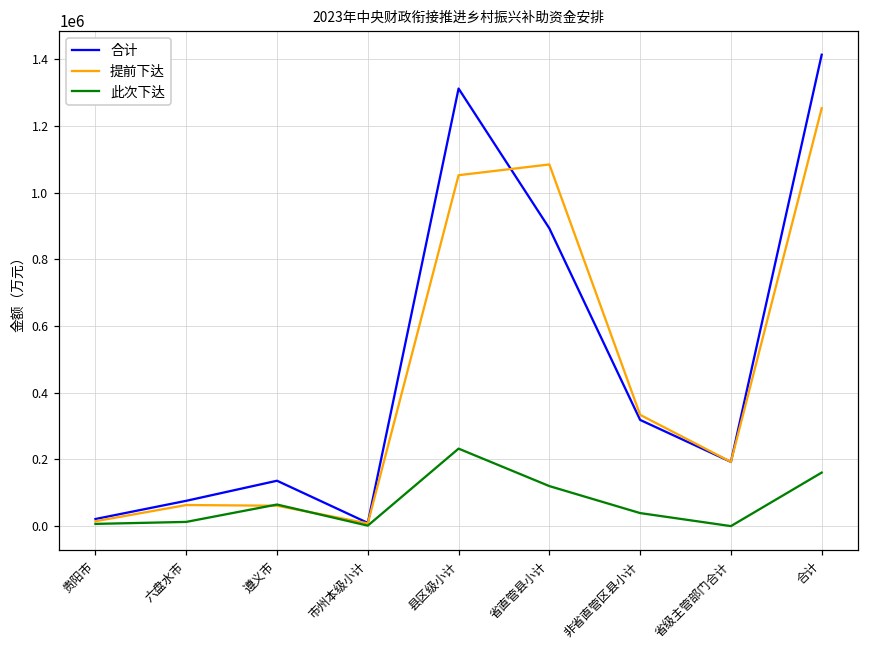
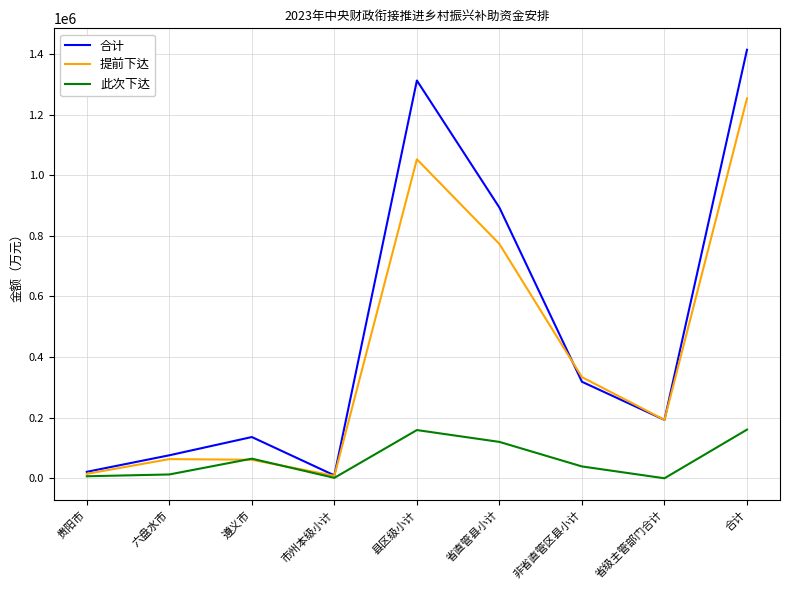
此次下达, 县区级小计: 230000 -> 160000
提前下达, 省直管县小计: 1080000 -> 770000
